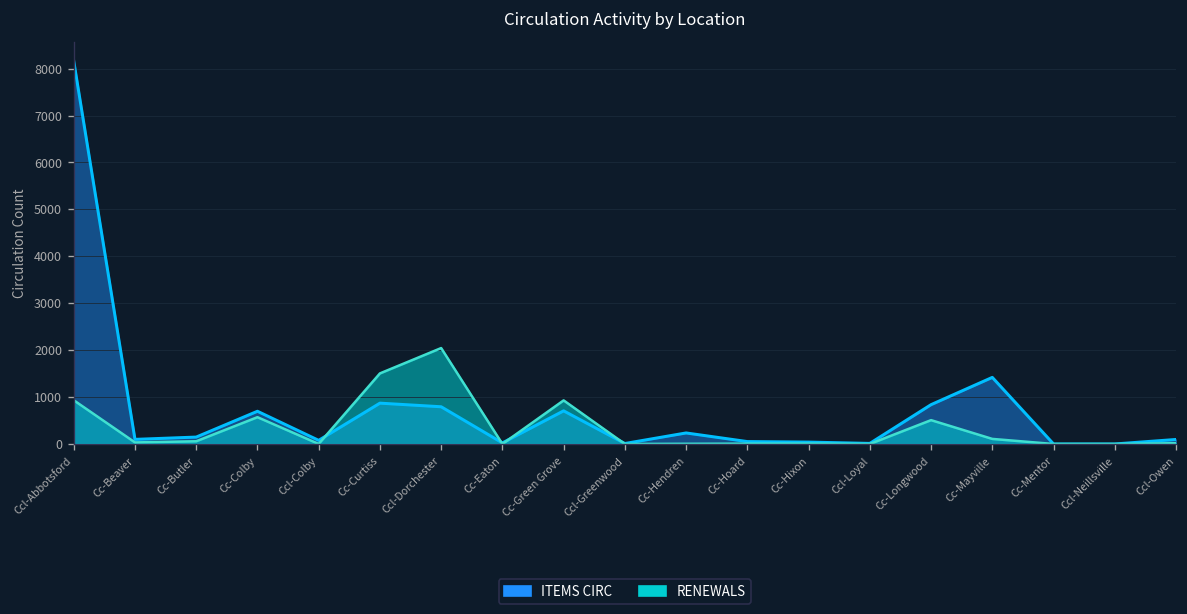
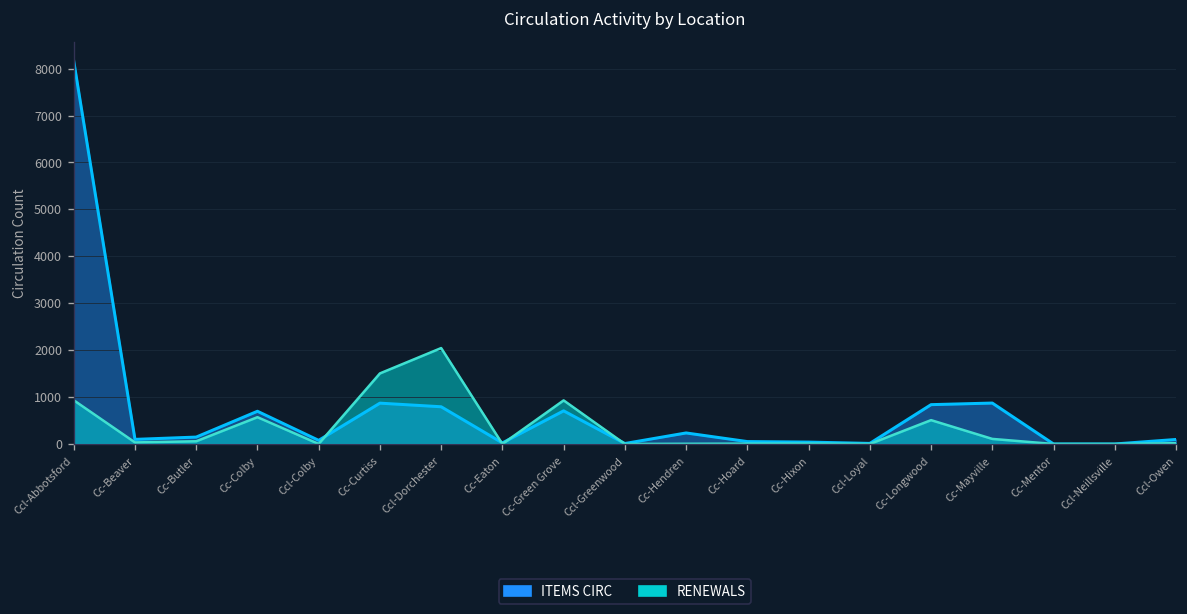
ITEMS CIRC, Cc-Mayville: 1400 -> 900
